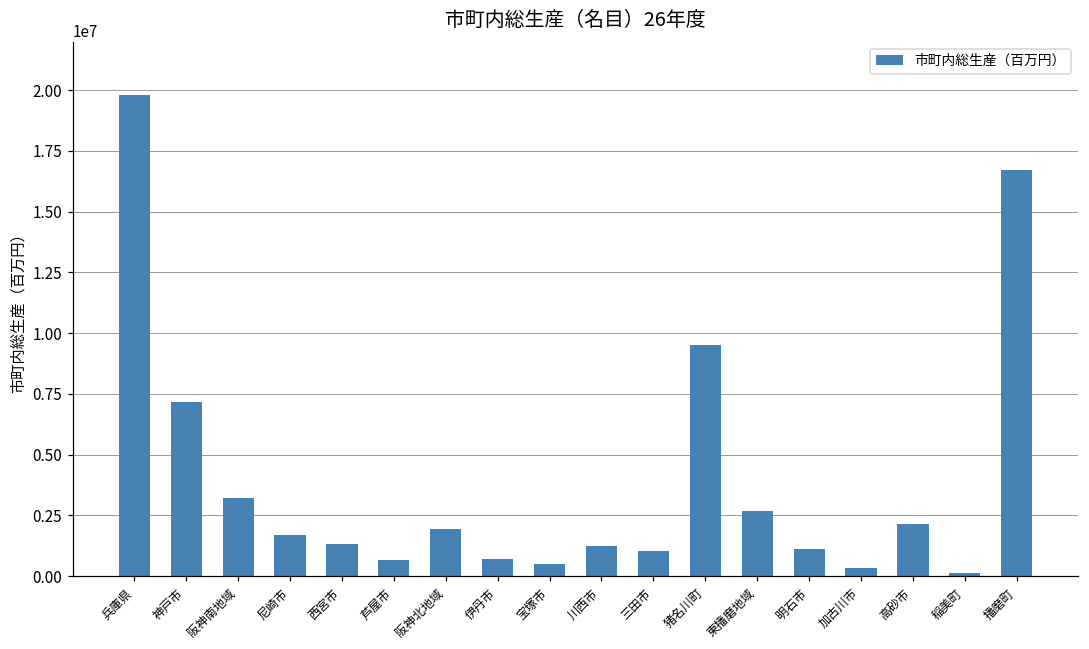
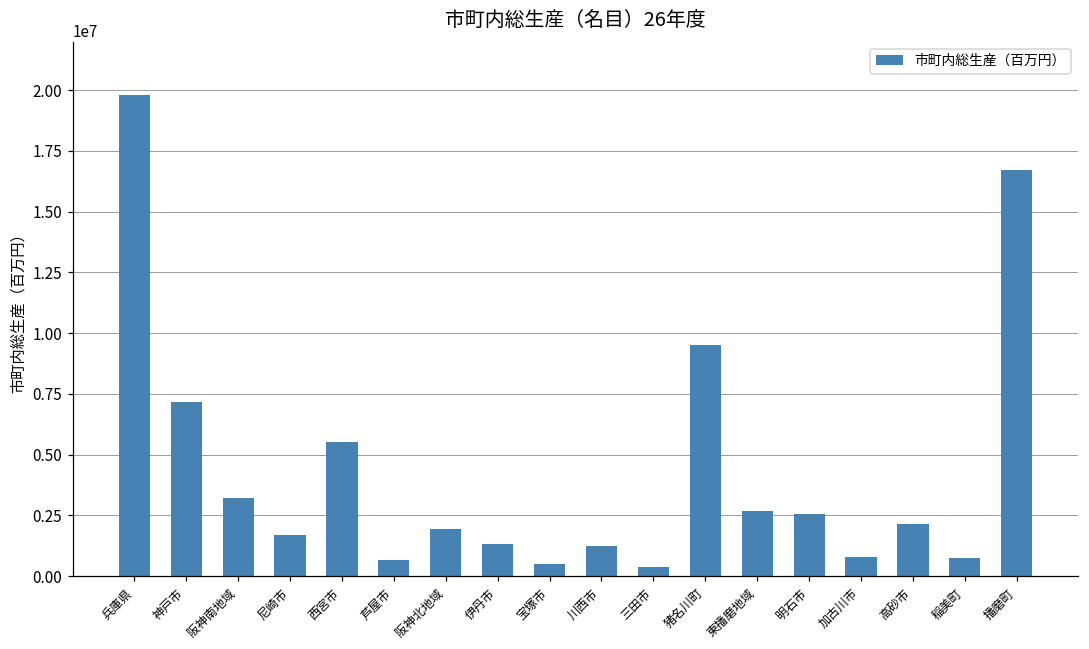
西宮市: 1300000 -> 5500000
伊丹市: 700000 -> 1300000
三田市: 1000000 -> 400000
明石市: 1100000 -> 2600000
加古川市: 300000 -> 800000
稲美町: 100000 -> 800000
